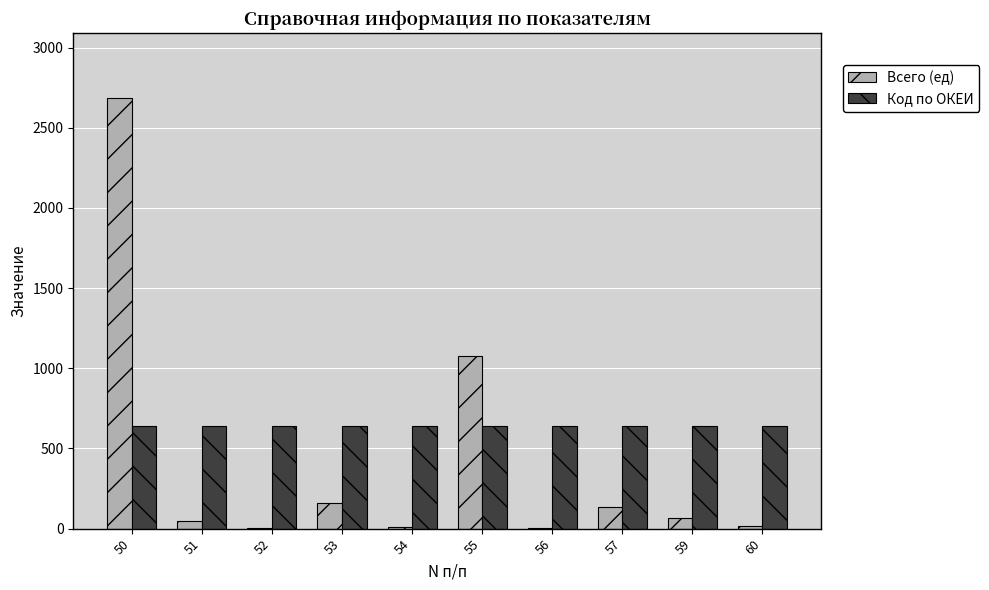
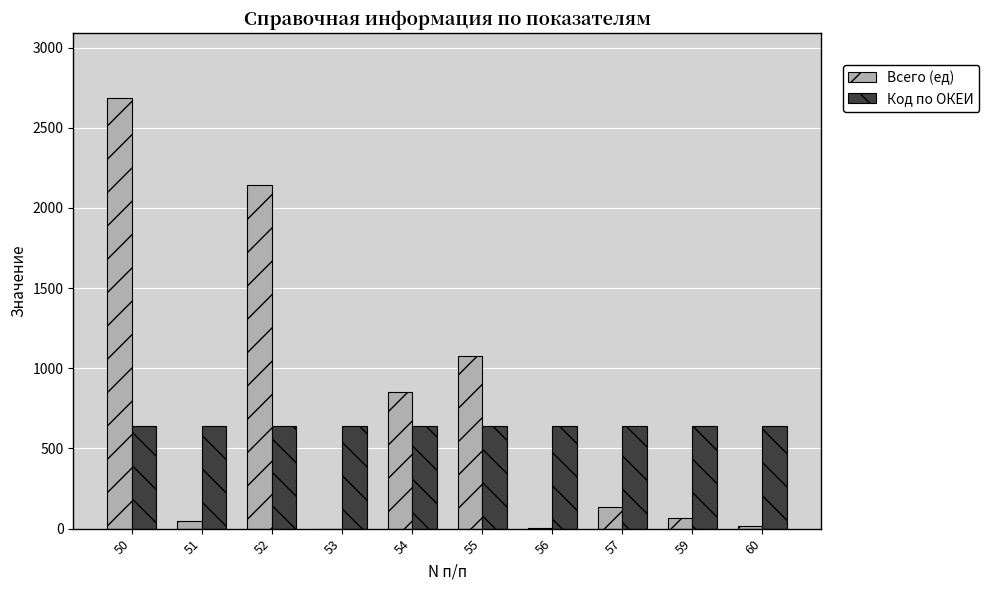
Всего (ед), 52: 0 -> 2140
Всего (ед), 53: 160 -> 0
Всего (ед), 54: 10 -> 850
